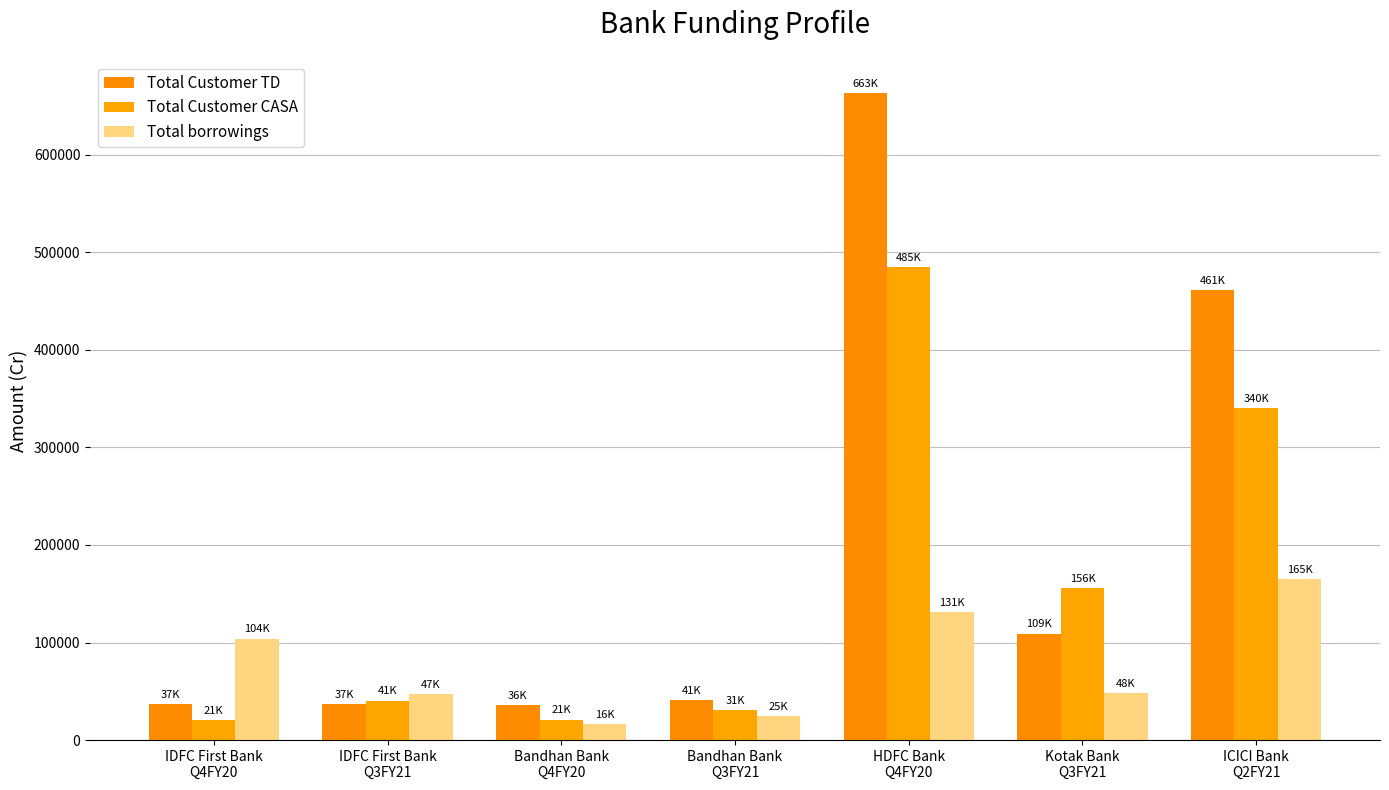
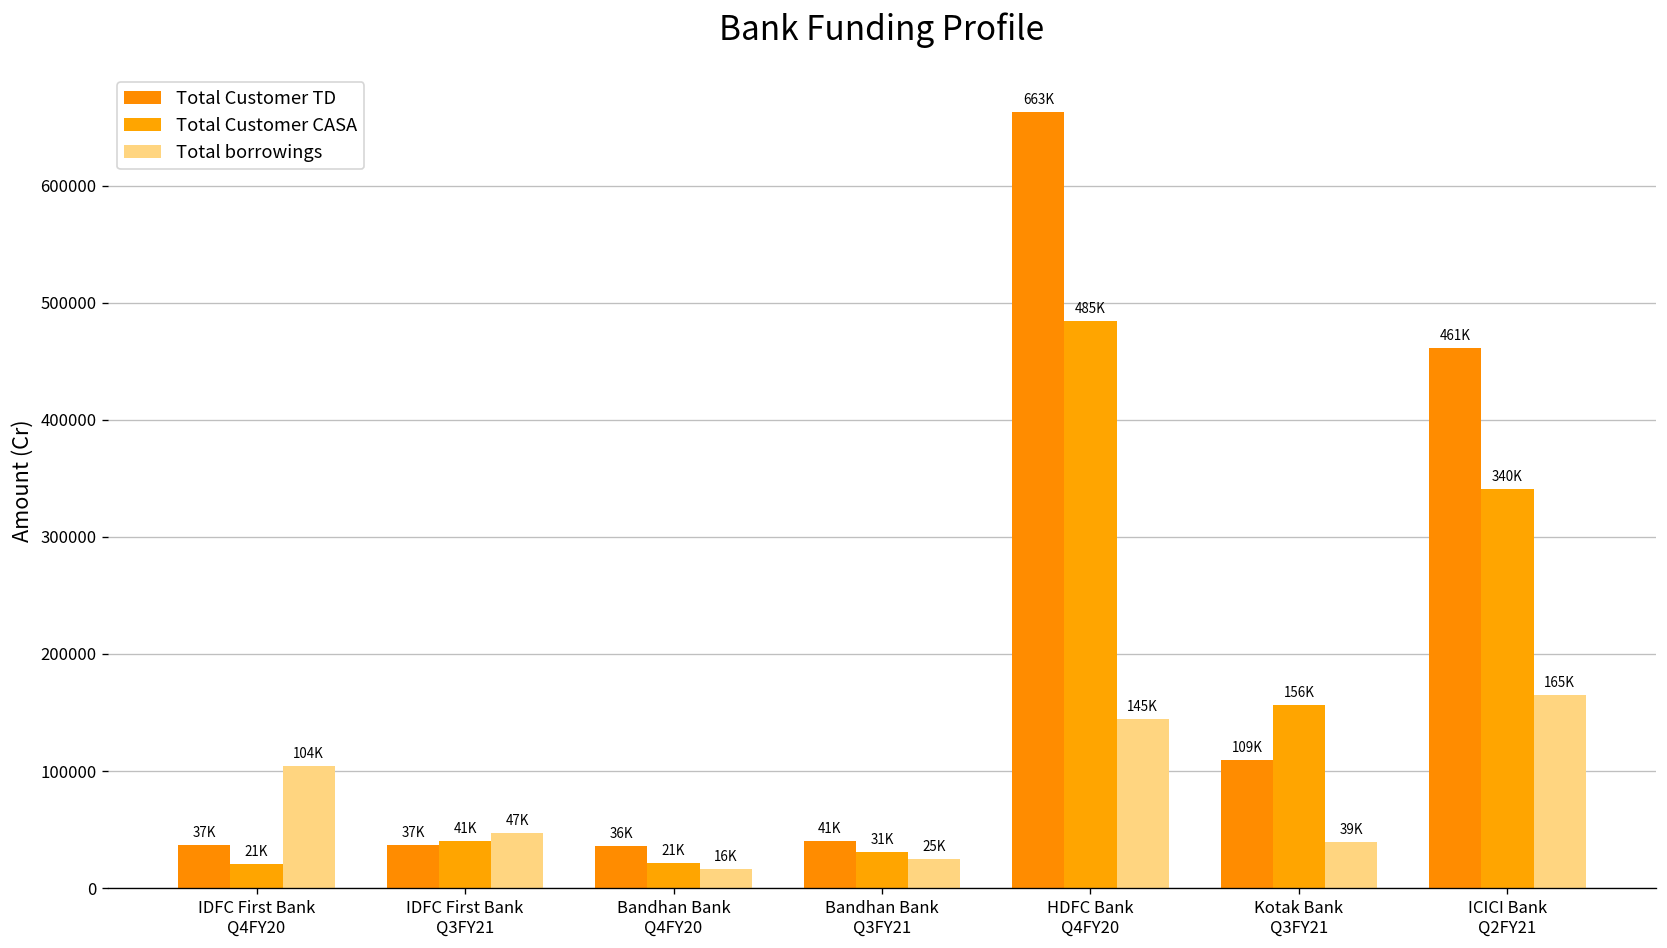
Total borrowings, HDFC Bank Q4FY20: 131K -> 145K
Total borrowings, Kotak Bank Q3FY21: 48K -> 39K
